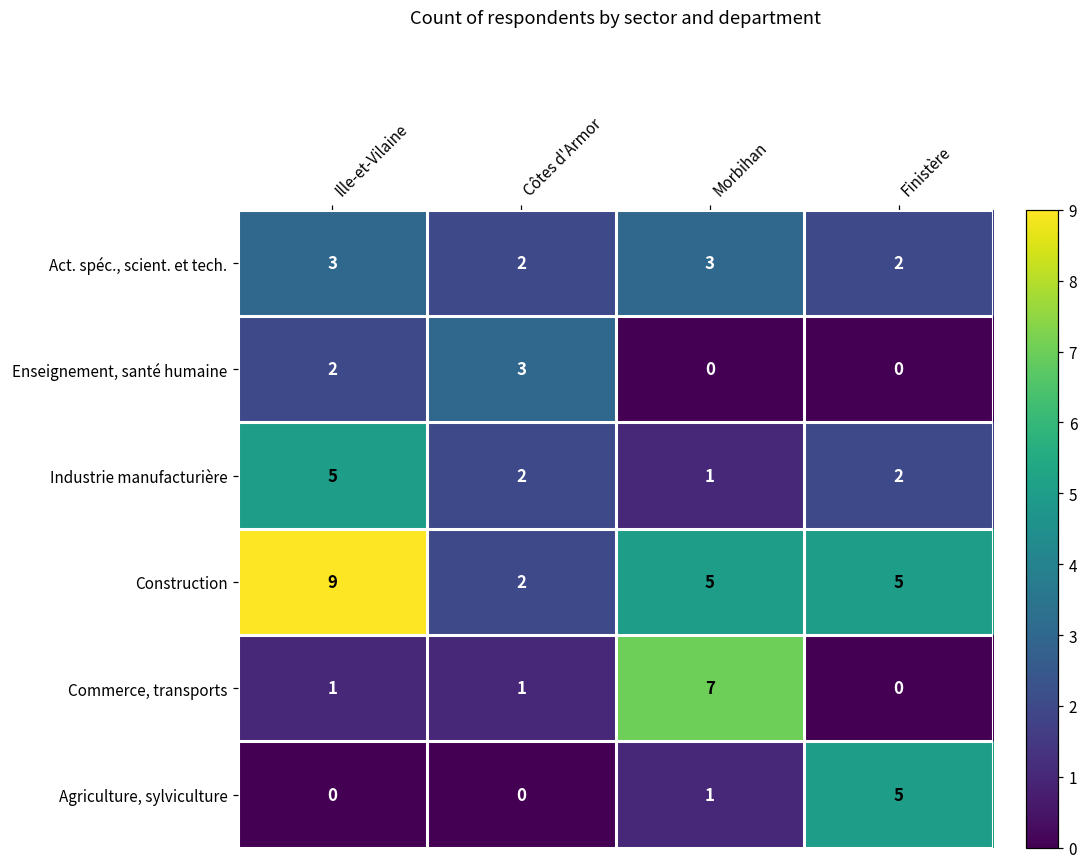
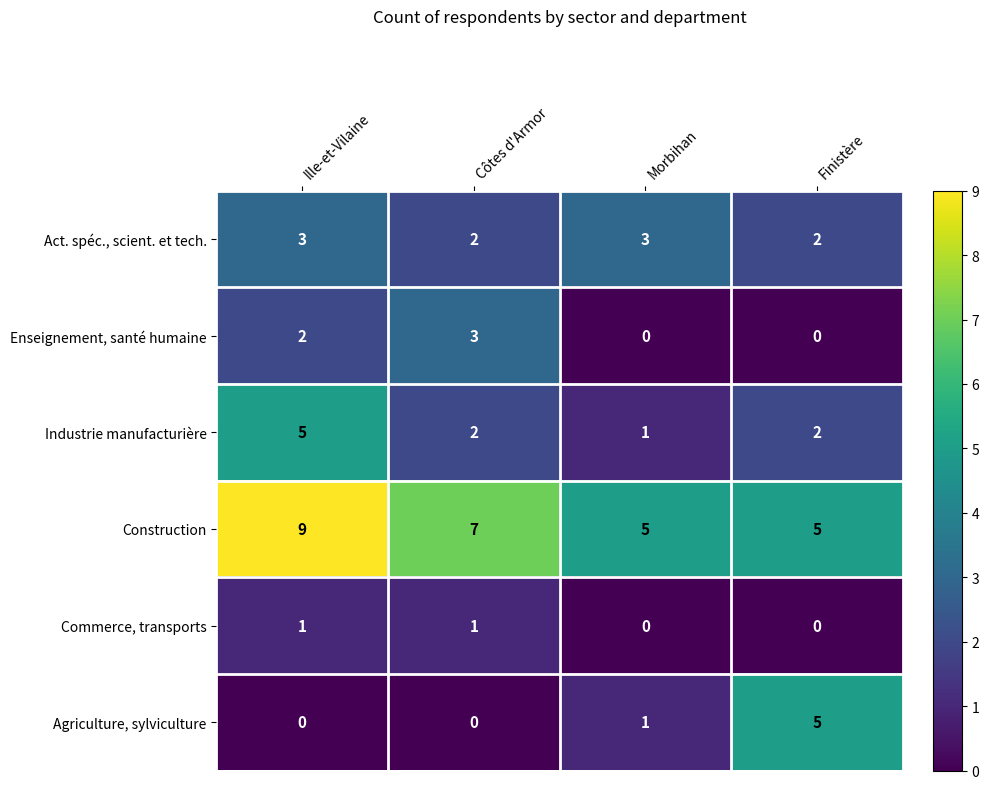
Construction, Côtes d'Armor: 2 -> 7
Commerce, transports, Morbihan: 7 -> 0
